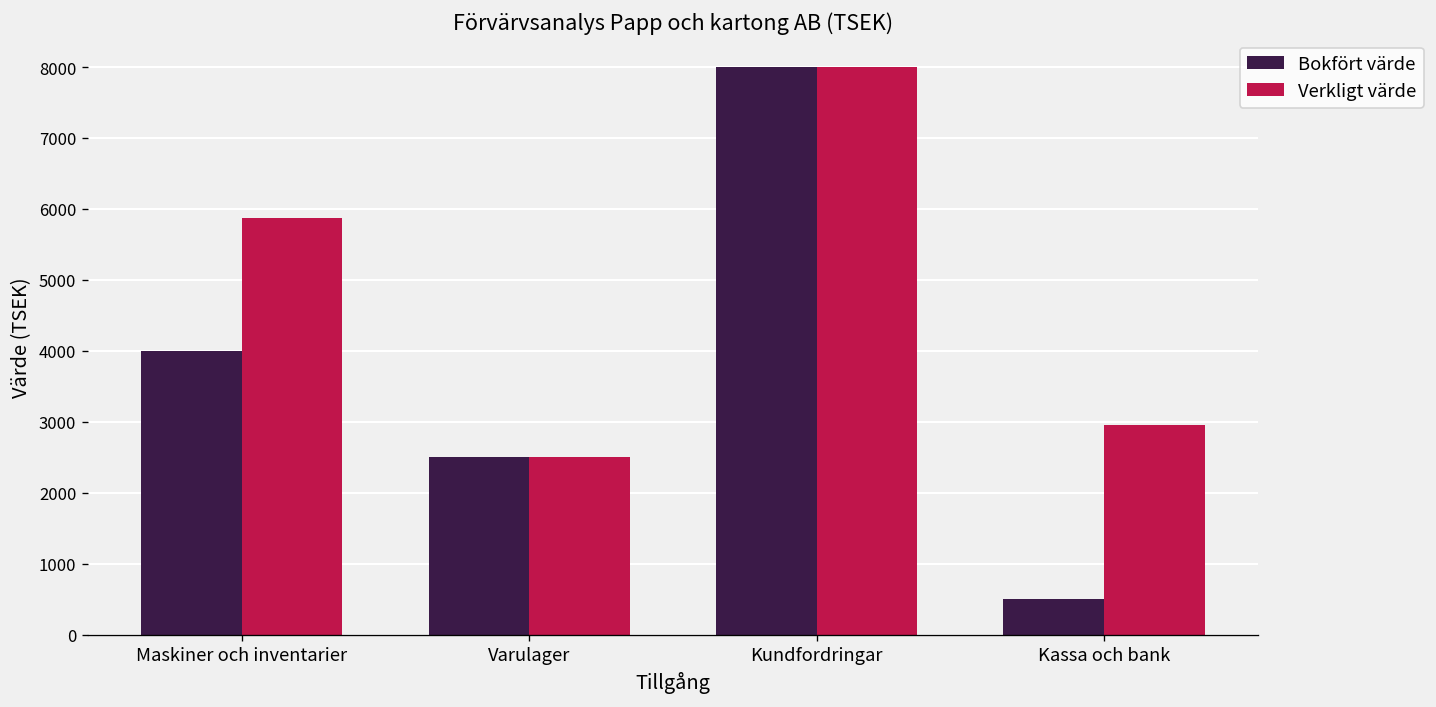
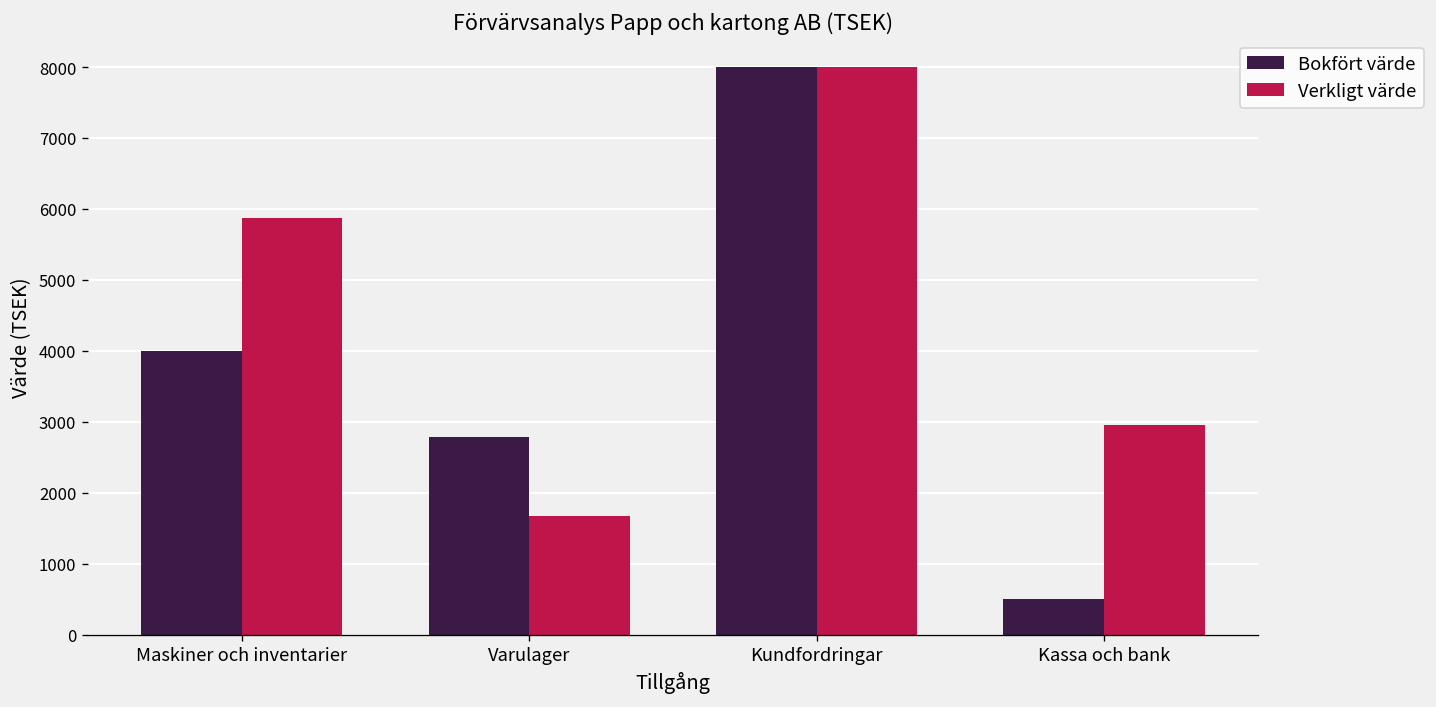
Bokfört värde, Varulager: 2500 -> 2800
Verkligt värde, Varulager: 2500 -> 1700
